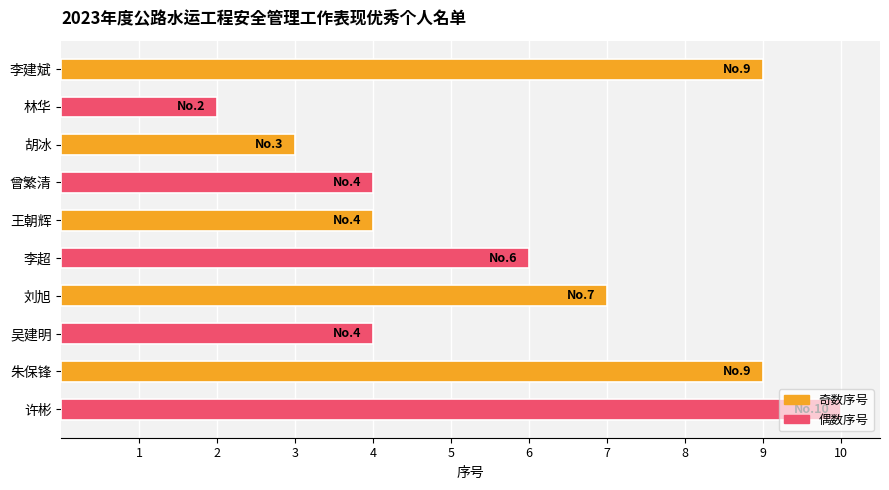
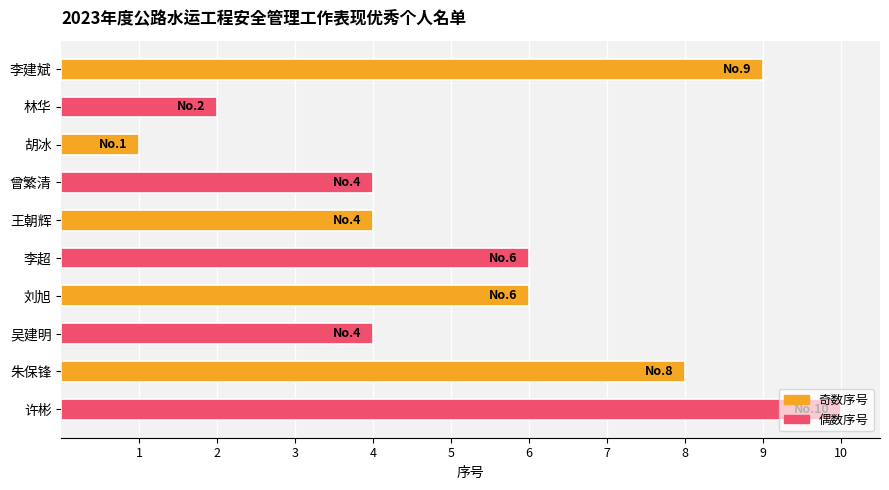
胡冰: 3 -> 1
刘旭: 7 -> 6
朱保锋: 9 -> 8
